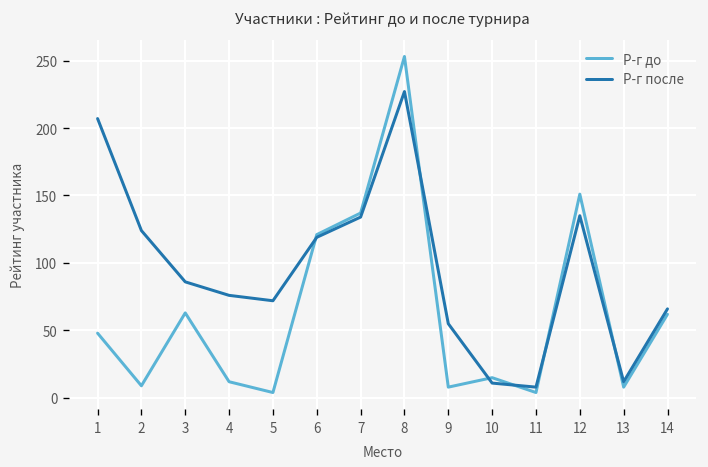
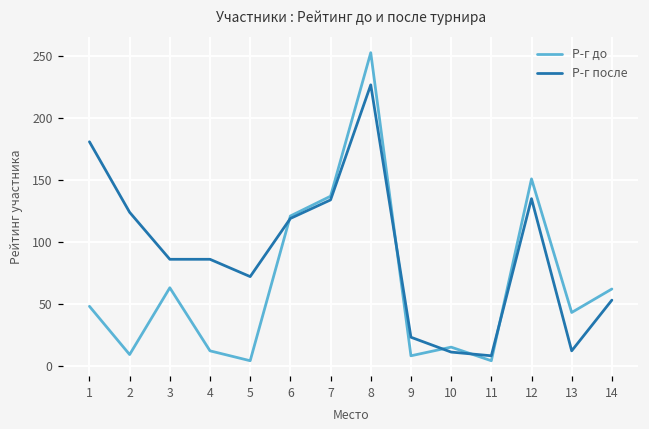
Р-г после, 1: 207 -> 181
Р-г после, 4: 76 -> 86
Р-г после, 9: 55 -> 23
Р-г до, 13: 8 -> 43
Р-г после, 14: 66 -> 53
